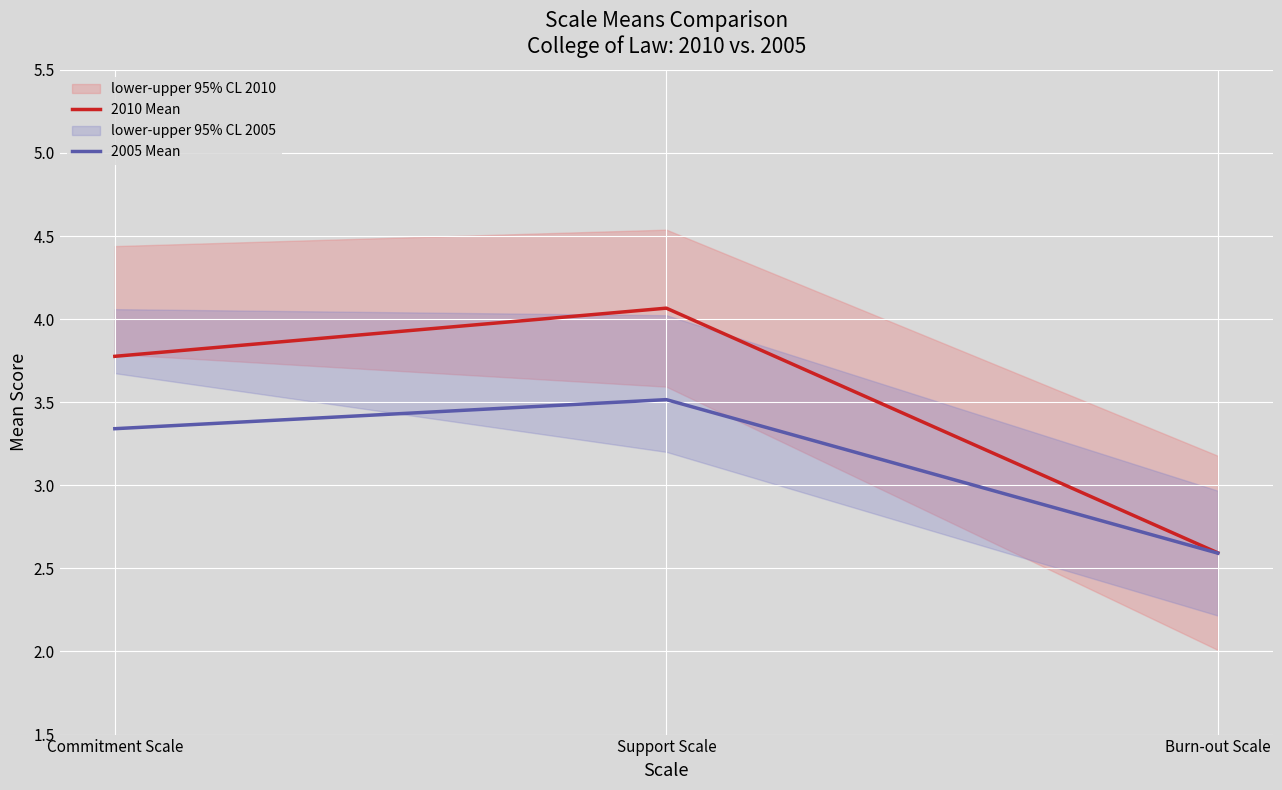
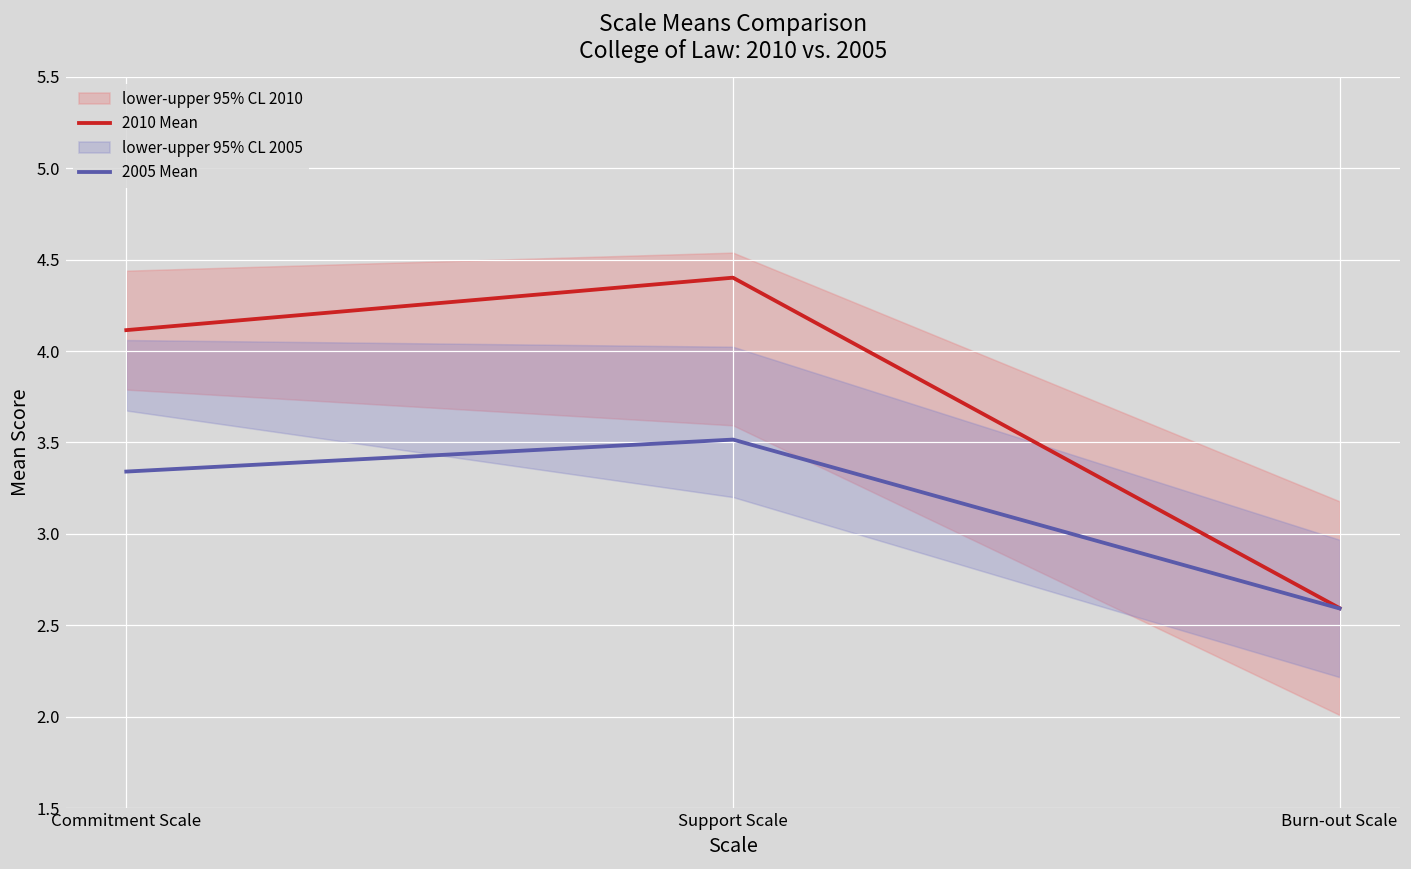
2010 Mean, Commitment Scale: 3.78 -> 4.11
2010 Mean, Support Scale: 4.07 -> 4.40
